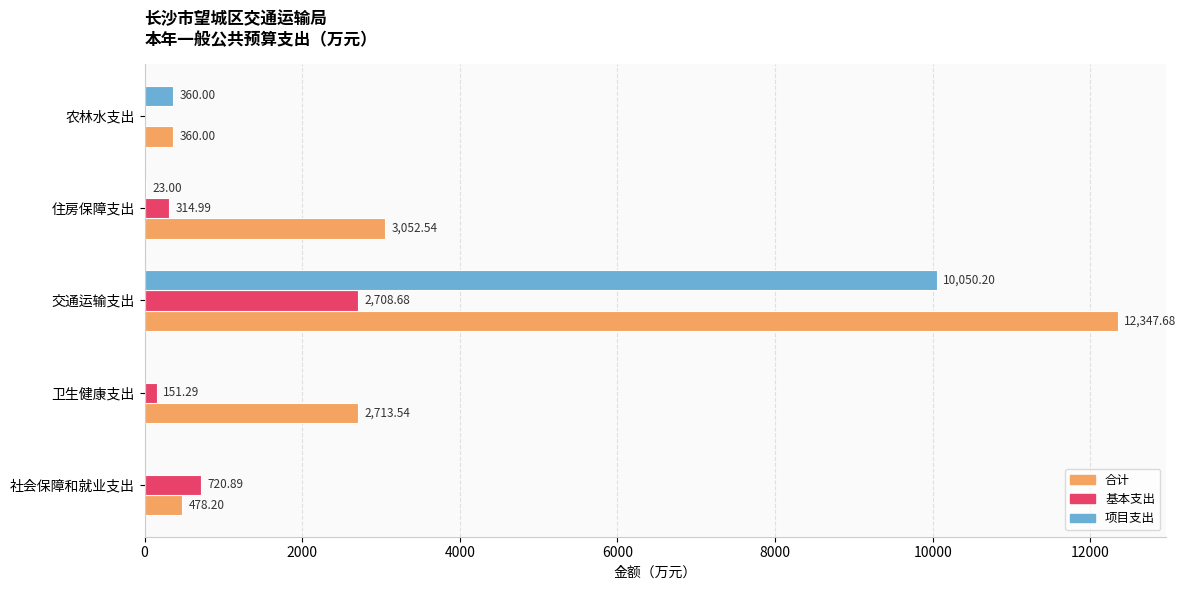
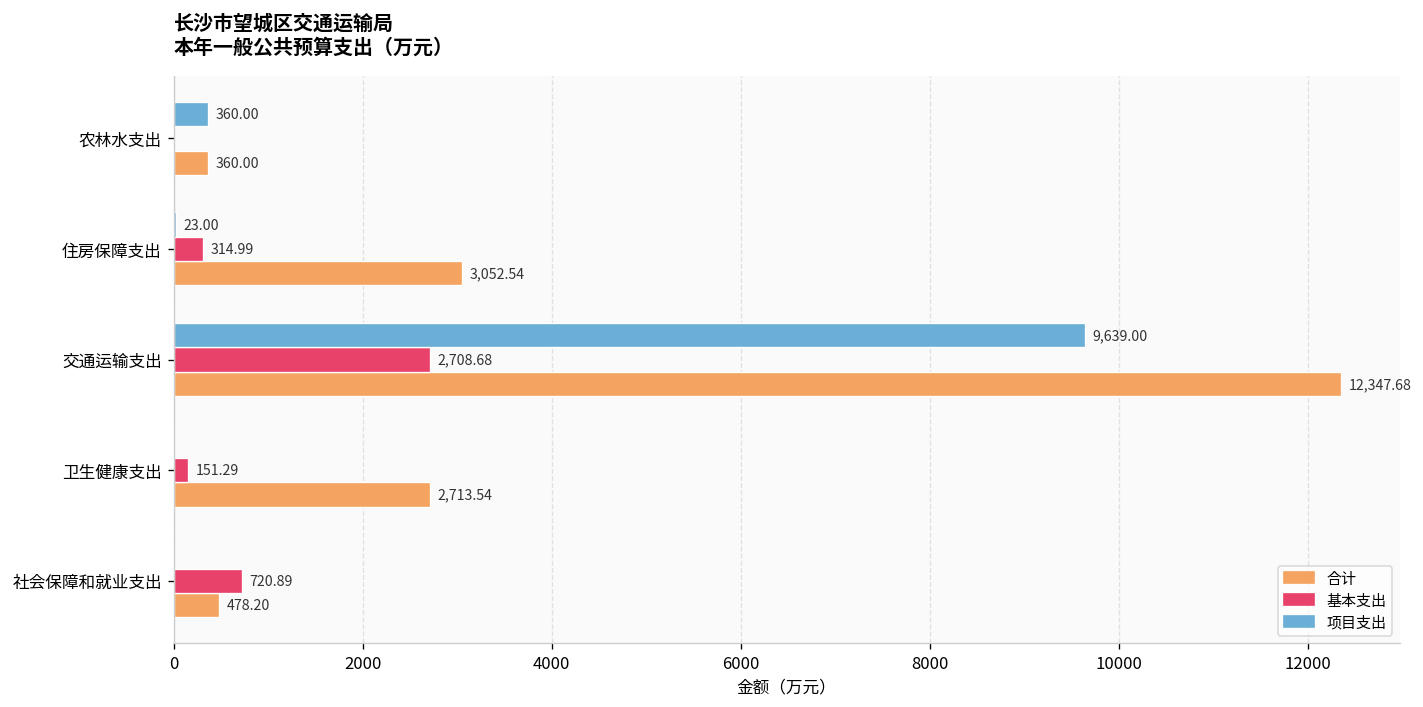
项目支出, 交通运输支出: 10,050.20 -> 9,639.00
